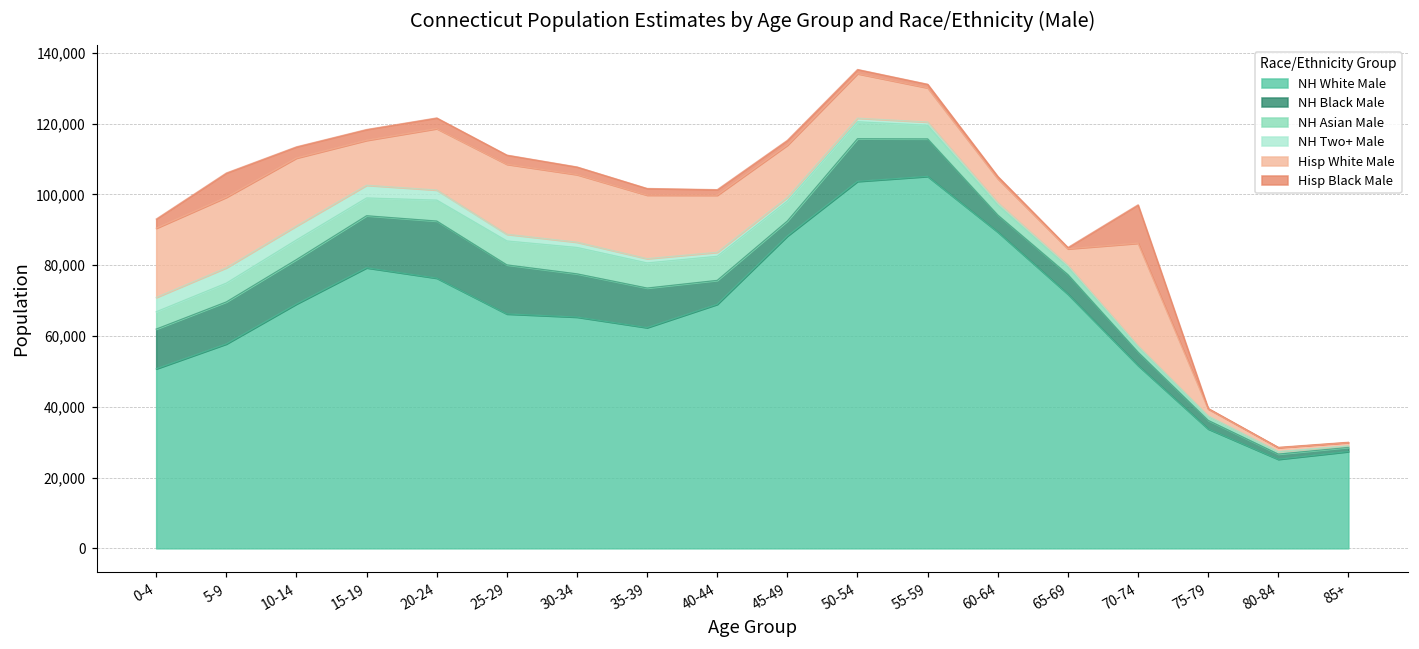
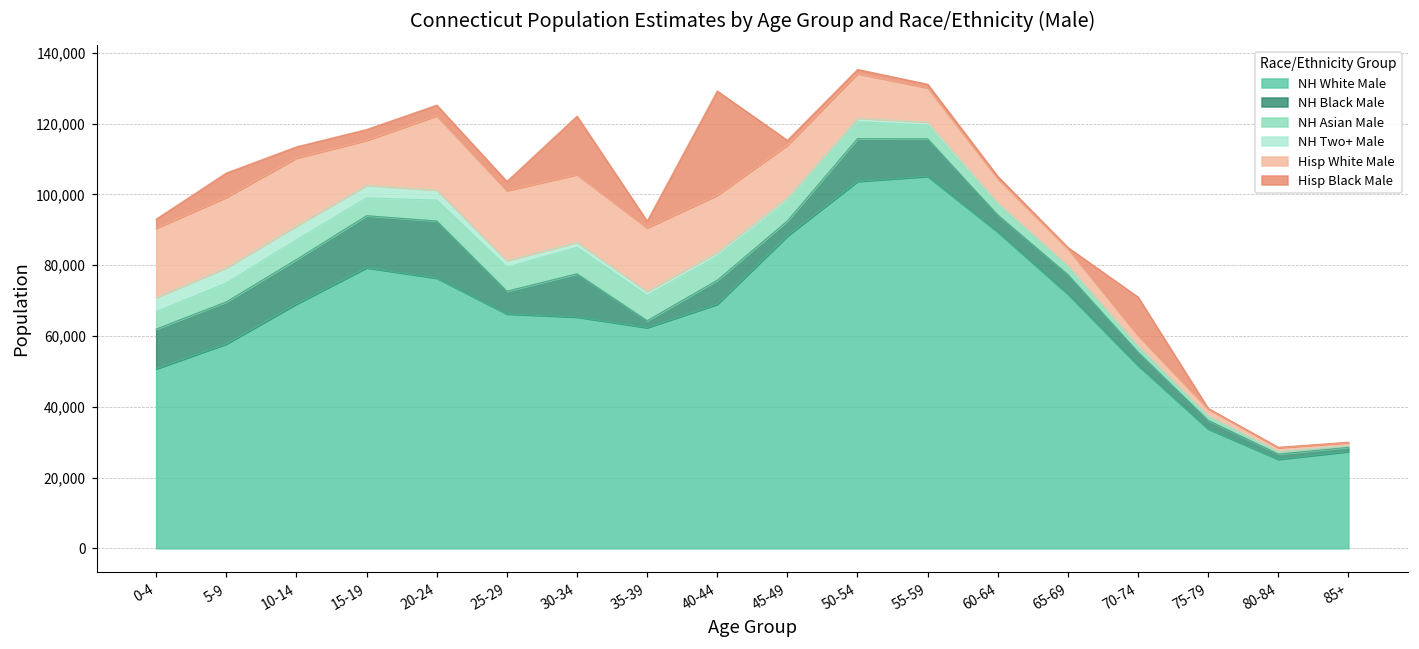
Hisp White Male, 20-24: 17,000 -> 21,000
NH Black Male, 25-29: 14,000 -> 6,000
Hisp Black Male, 30-34: 2,000 -> 17,000
NH Black Male, 35-39: 11,000 -> 2,000
Hisp Black Male, 40-44: 2,000 -> 29,000
Hisp White Male, 70-74: 29,000 -> 3,000
